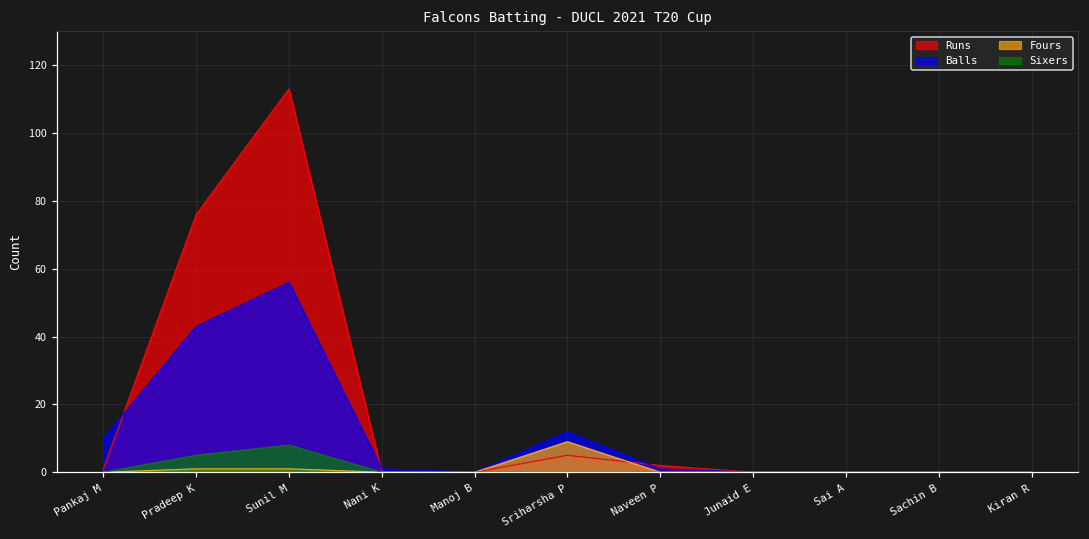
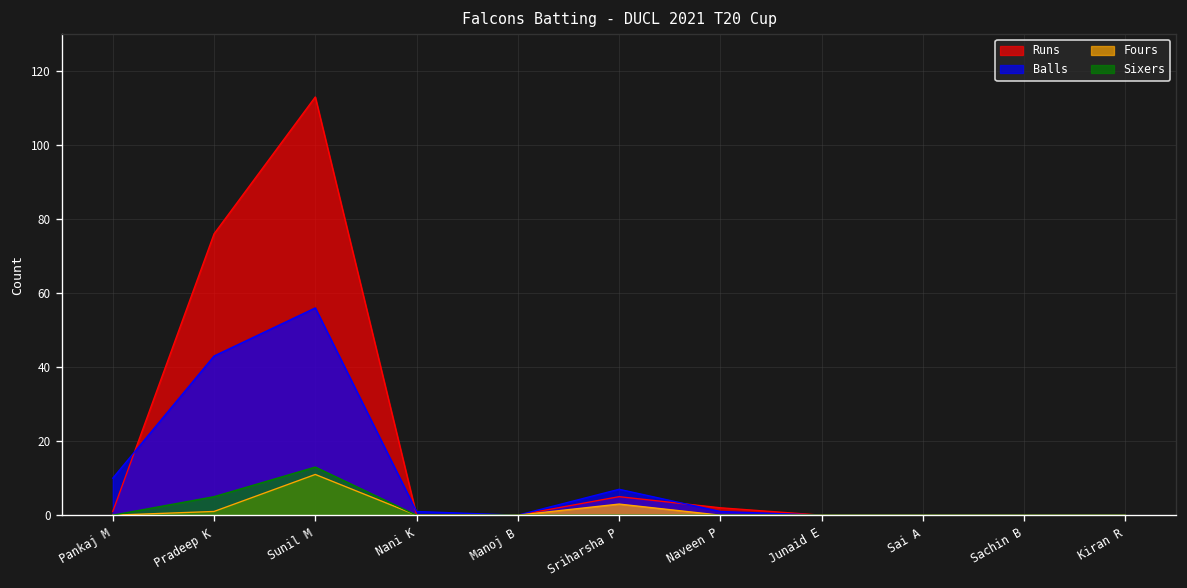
Fours, Sunil M: 1 -> 11
Sixers, Sunil M: 8 -> 13
Balls, Sriharsha P: 12 -> 7
Fours, Sriharsha P: 9 -> 3
